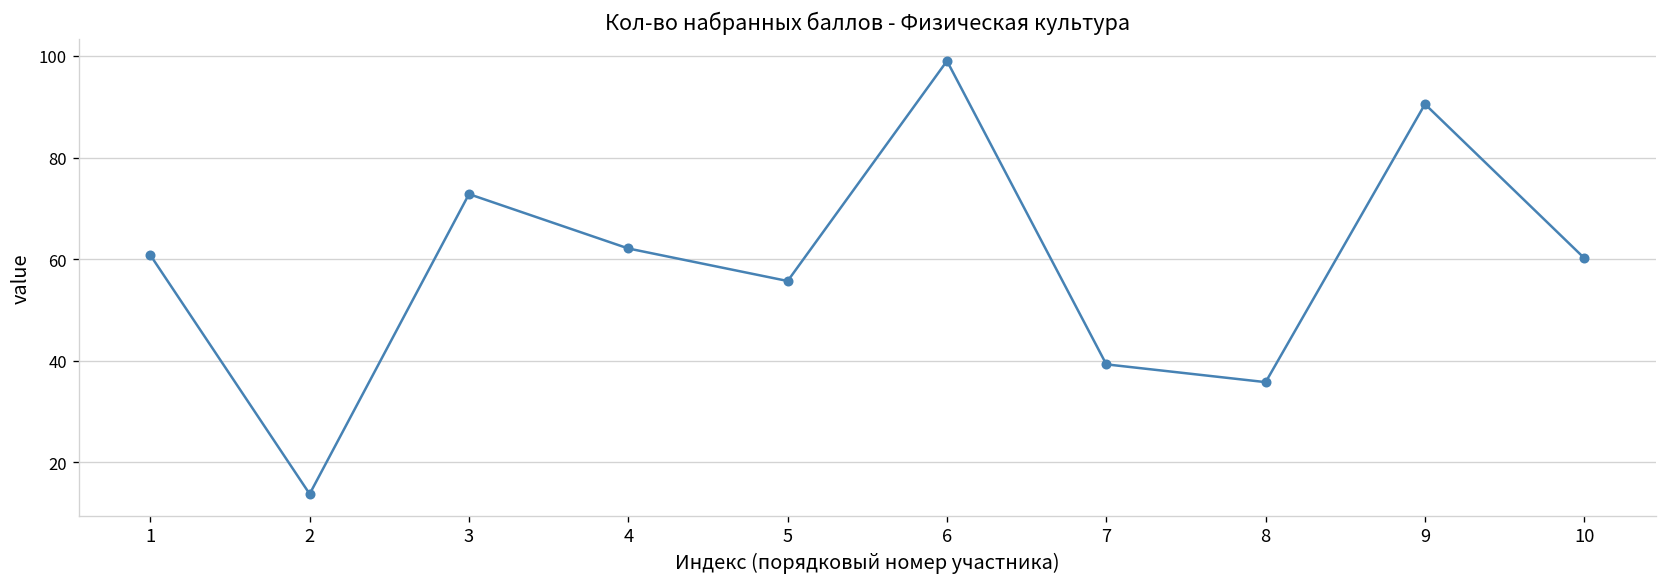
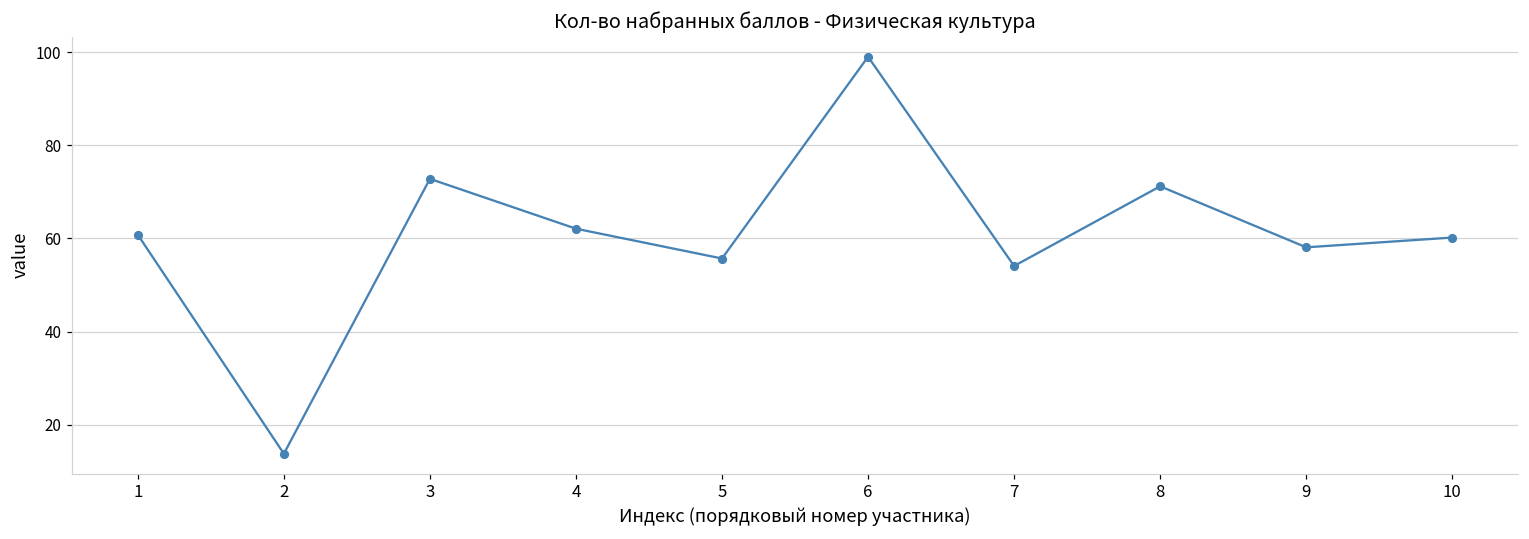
7: 39 -> 54
8: 36 -> 71
9: 91 -> 58
